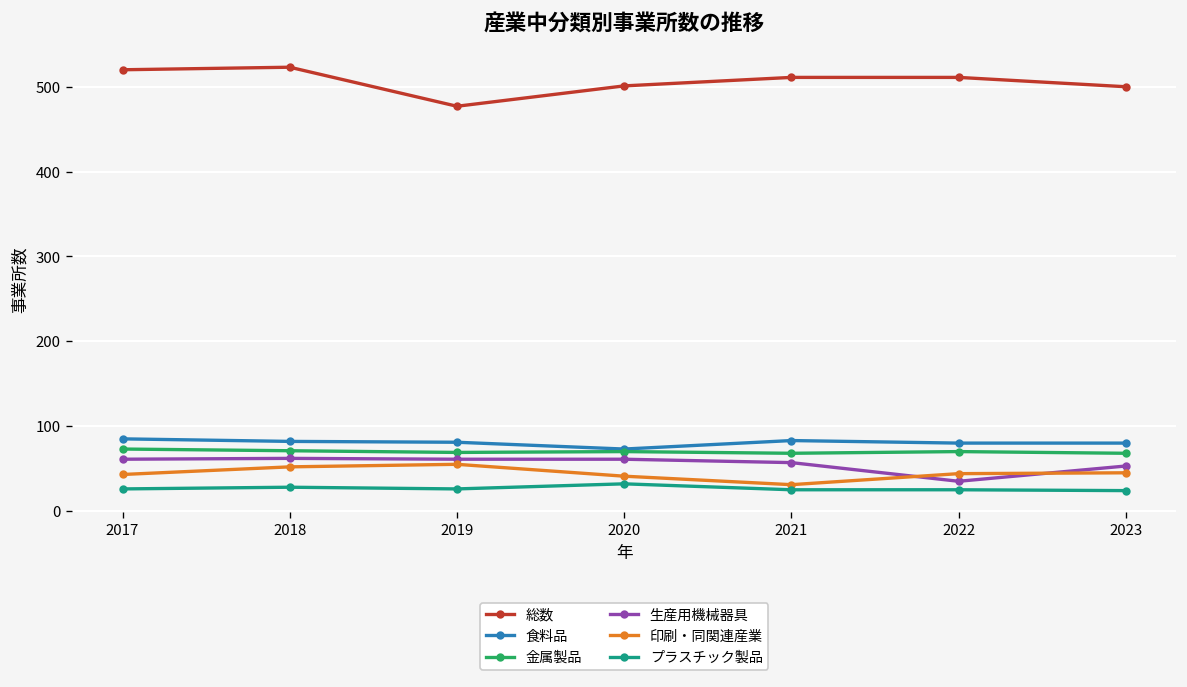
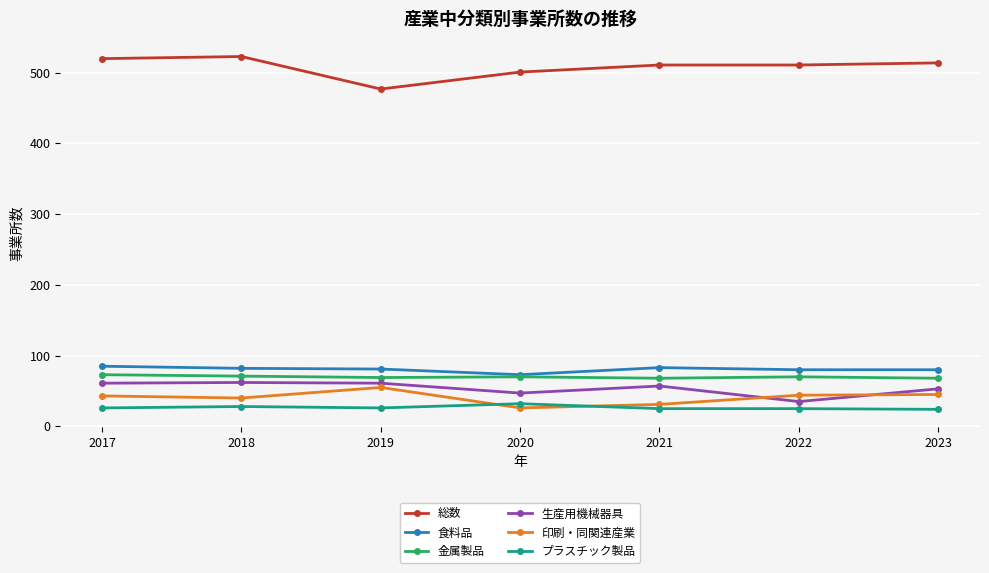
印刷・同関連産業, 2018: 50 -> 40
生産用機械器具, 2020: 60 -> 50
印刷・同関連産業, 2020: 40 -> 30
総数, 2023: 500 -> 510
